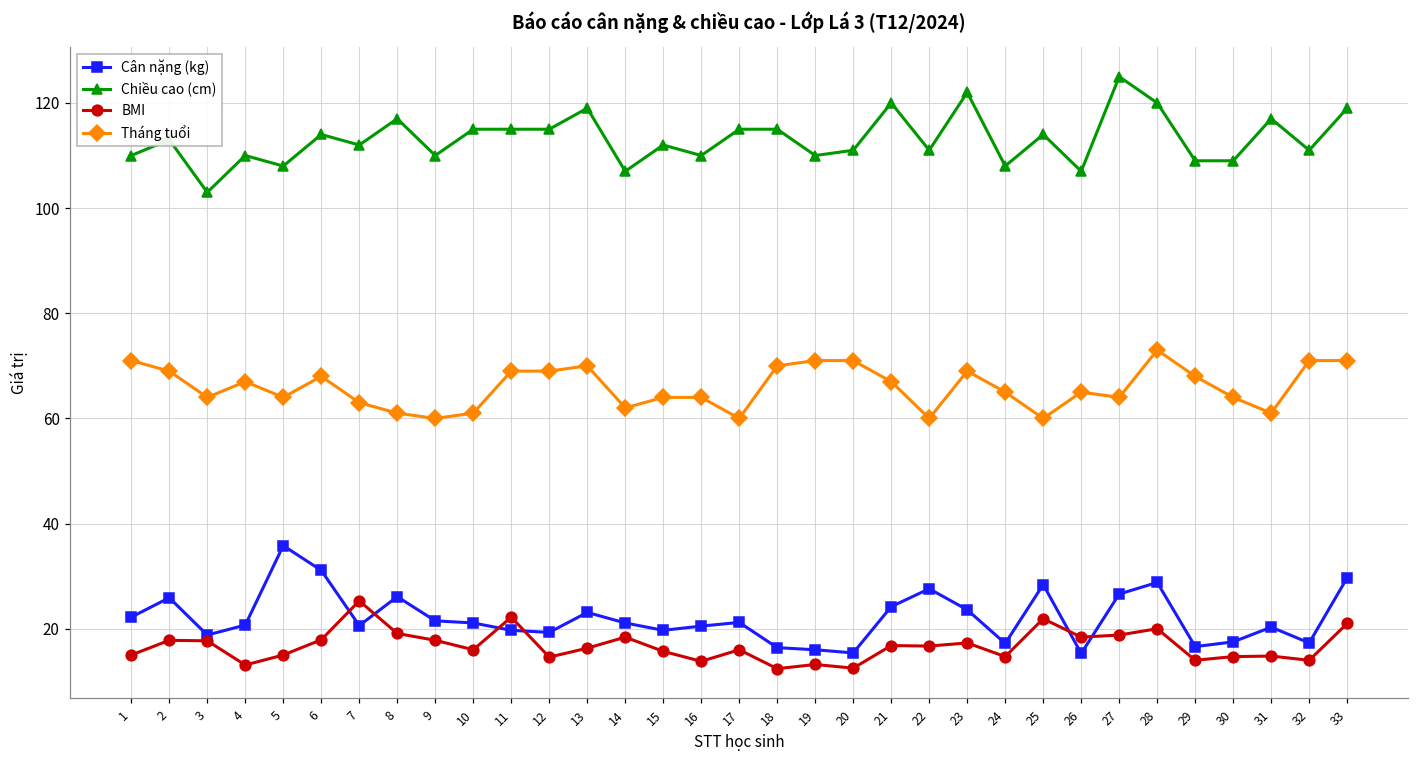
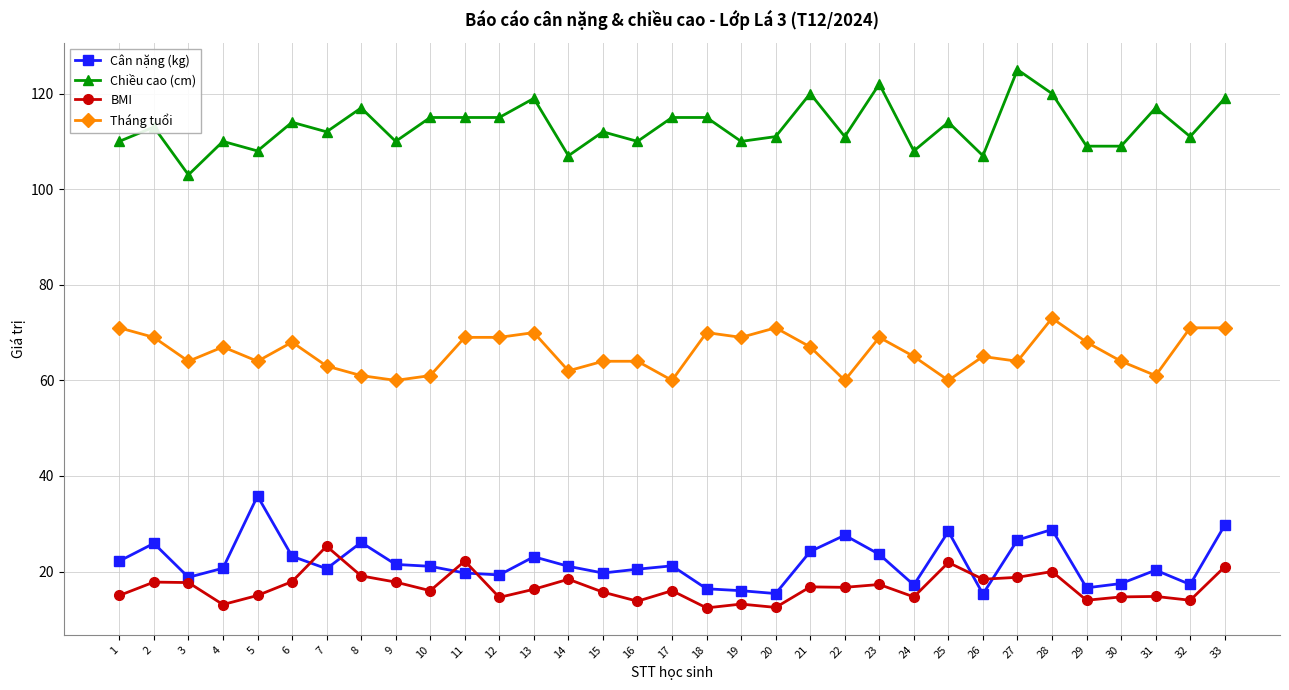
Cân nặng (kg), 6: 31 -> 23
Tháng tuổi, 19: 71 -> 69
